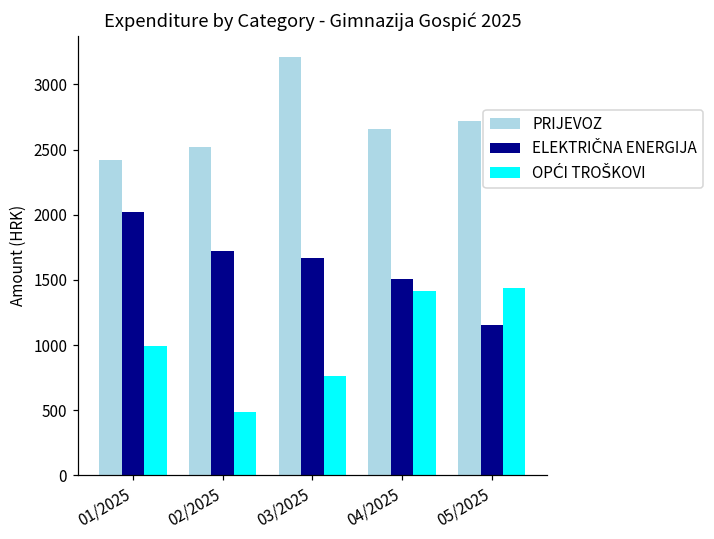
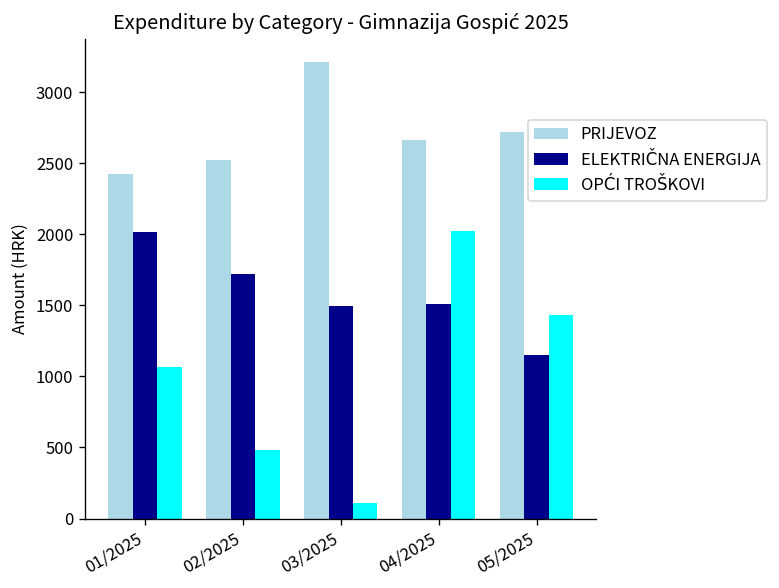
OPĆI TROŠKOVI, 01/2025: 990 -> 1070
ELEKTRIČNA ENERGIJA, 03/2025: 1670 -> 1500
OPĆI TROŠKOVI, 03/2025: 760 -> 110
OPĆI TROŠKOVI, 04/2025: 1410 -> 2020
